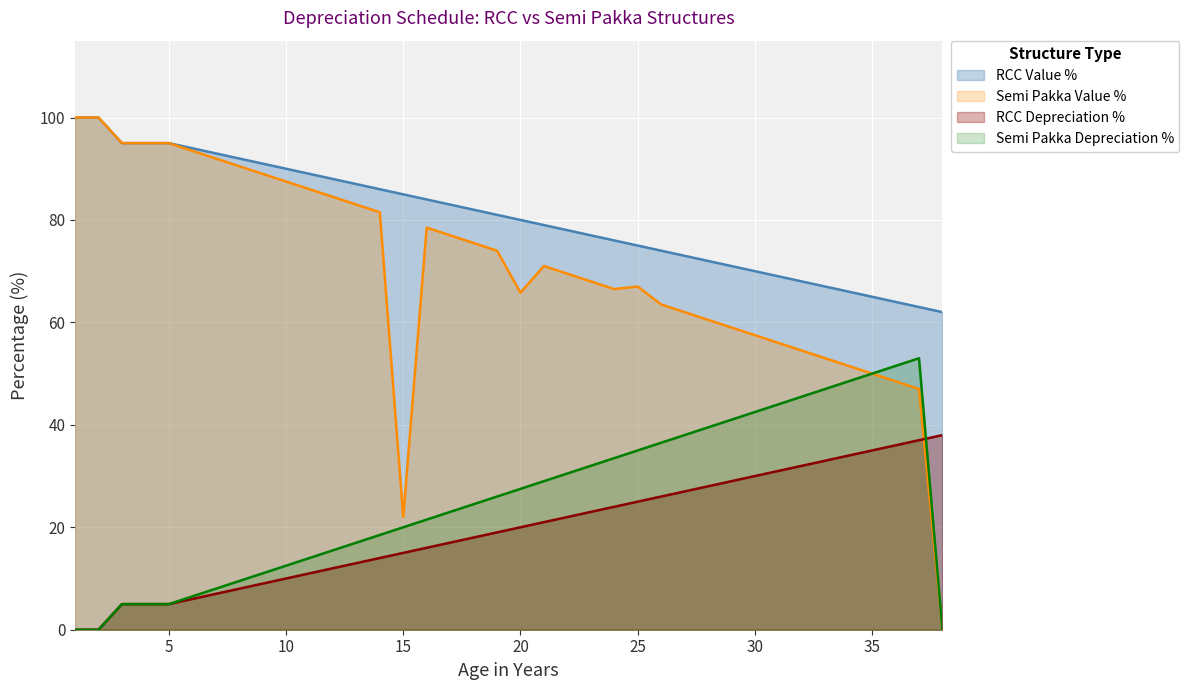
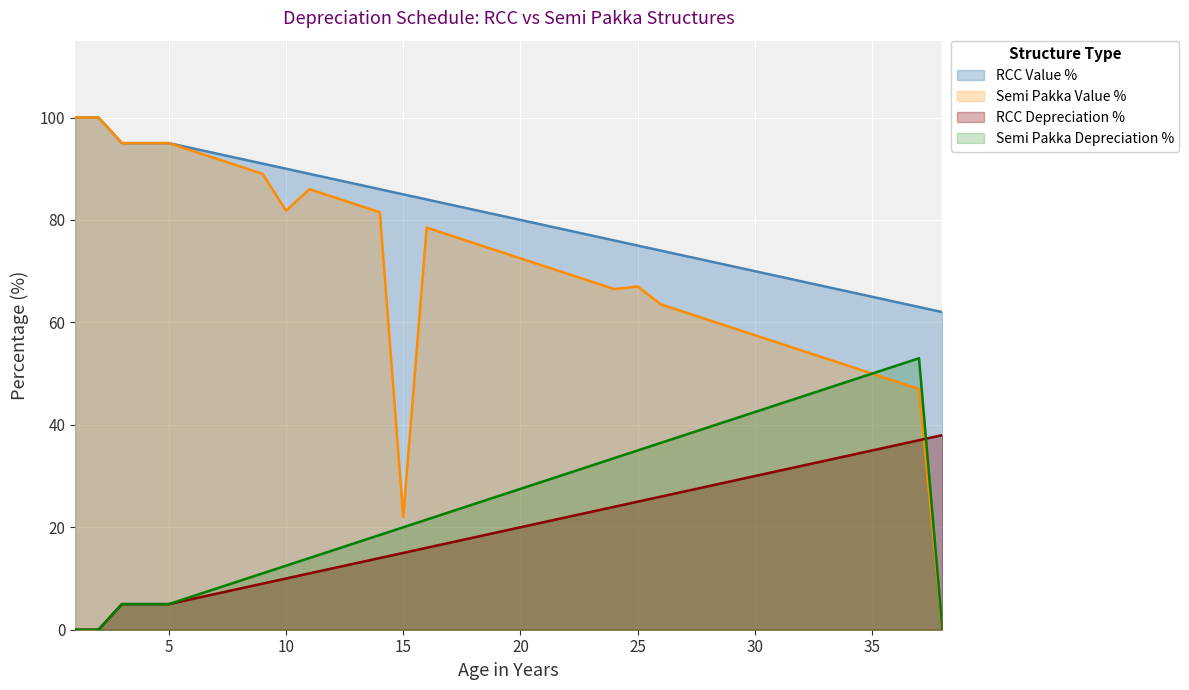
Semi Pakka Value %, 10: 88 -> 82
Semi Pakka Value %, 20: 66 -> 73
